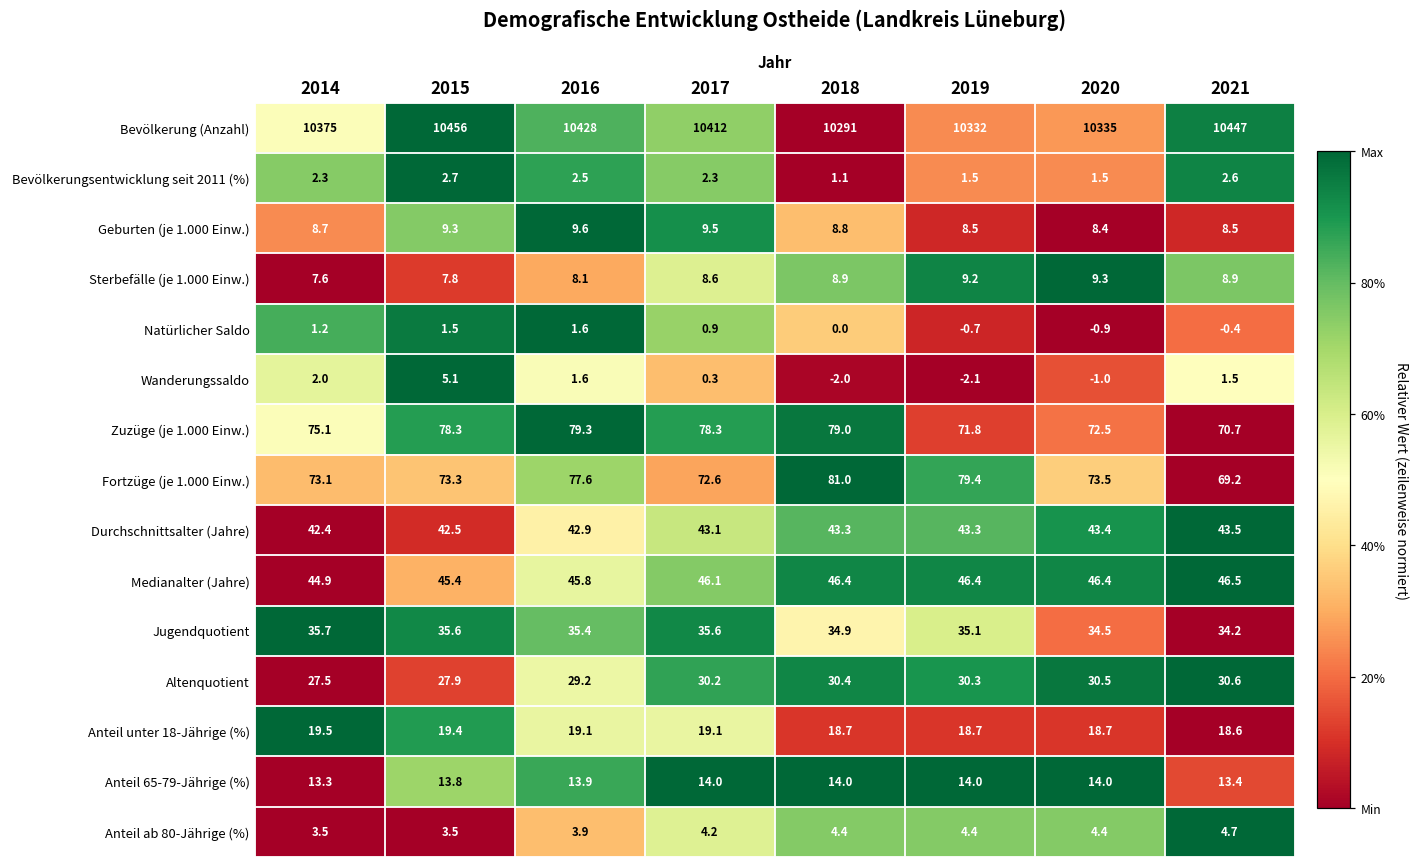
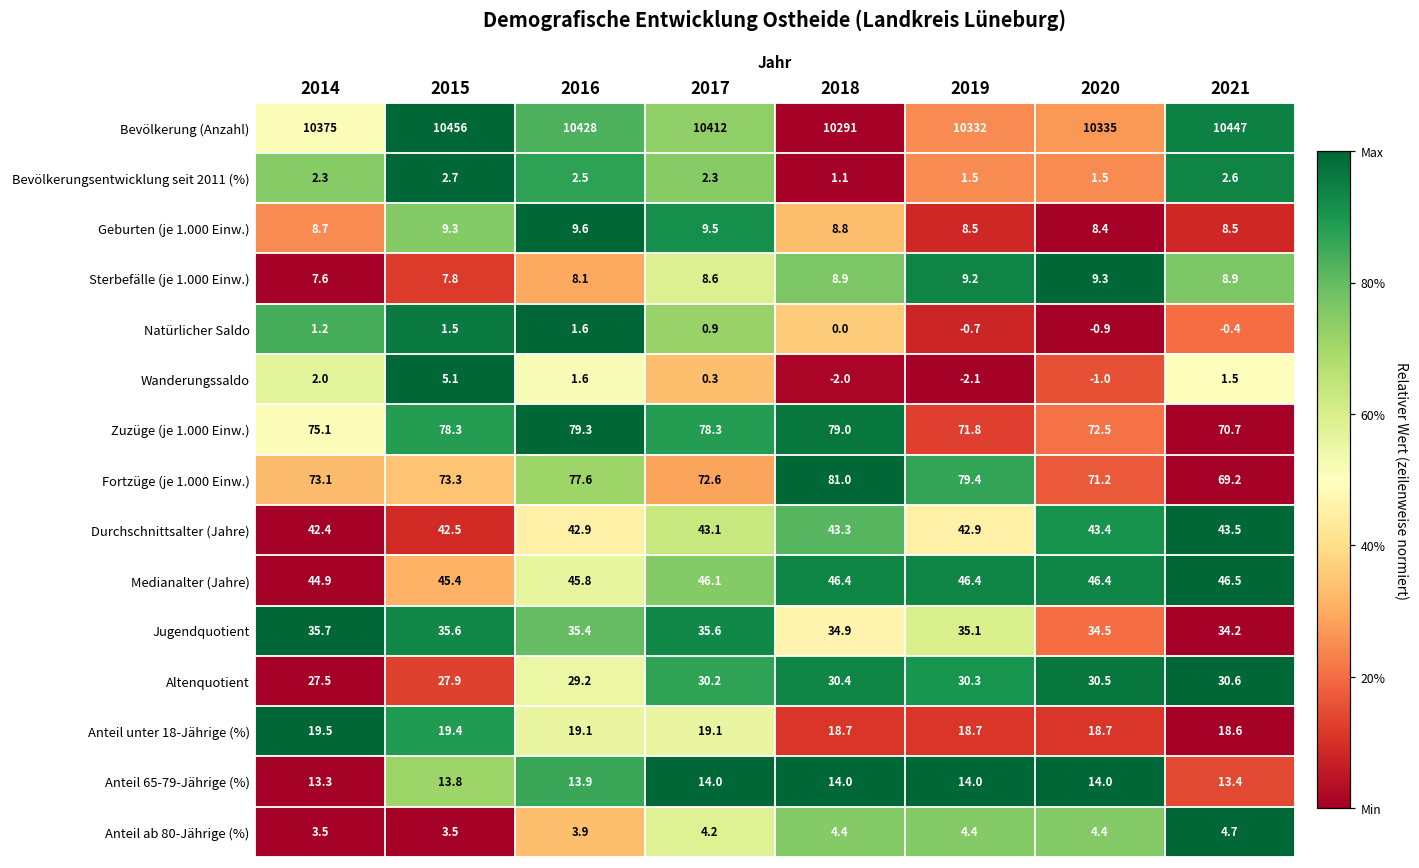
Fortzüge (je 1.000 Einw.), 2020: 73.5 -> 71.2
Durchschnittsalter (Jahre), 2019: 43.3 -> 42.9
